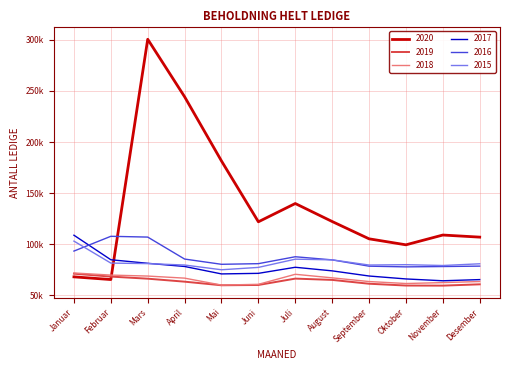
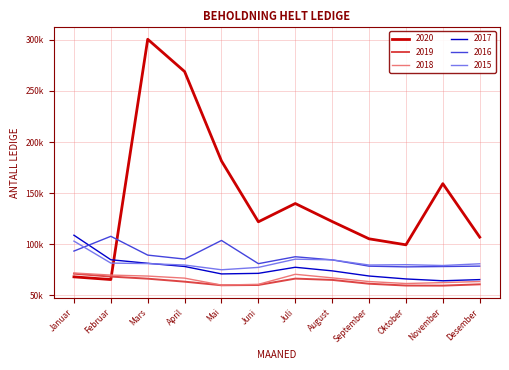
2016, Mars: 107000 -> 89000
2020, April: 244000 -> 269000
2016, Mai: 80000 -> 104000
2020, November: 109000 -> 159000
